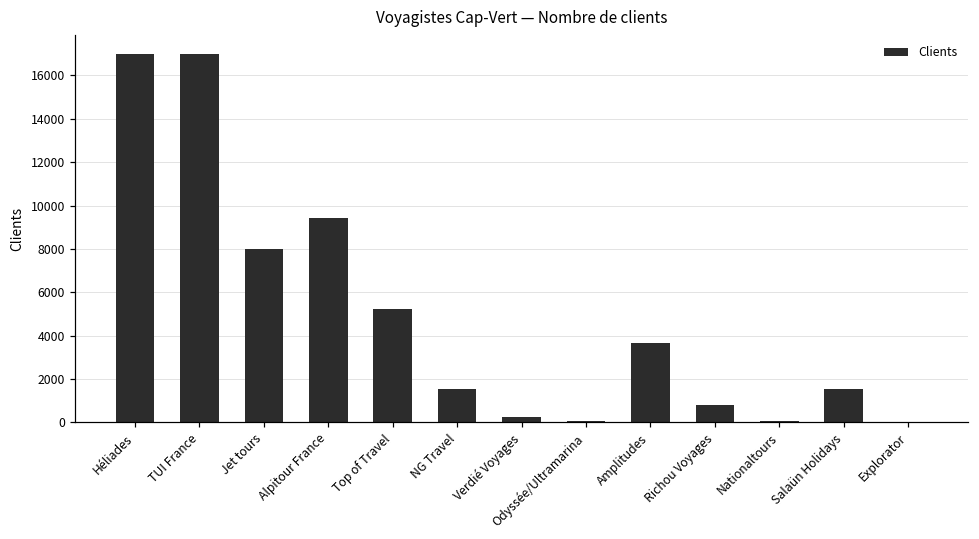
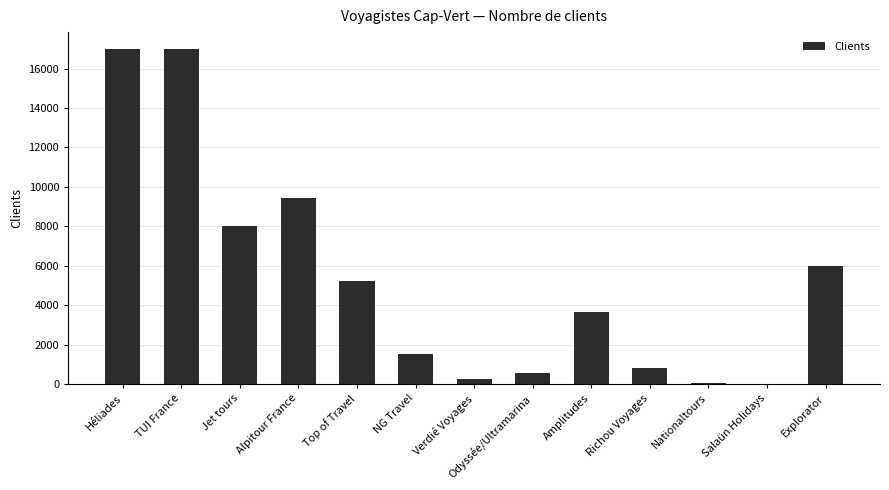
Odyssée/Ultramarina: 100 -> 600
Salaün Holidays: 1500 -> 0
Explorator: 0 -> 6000
